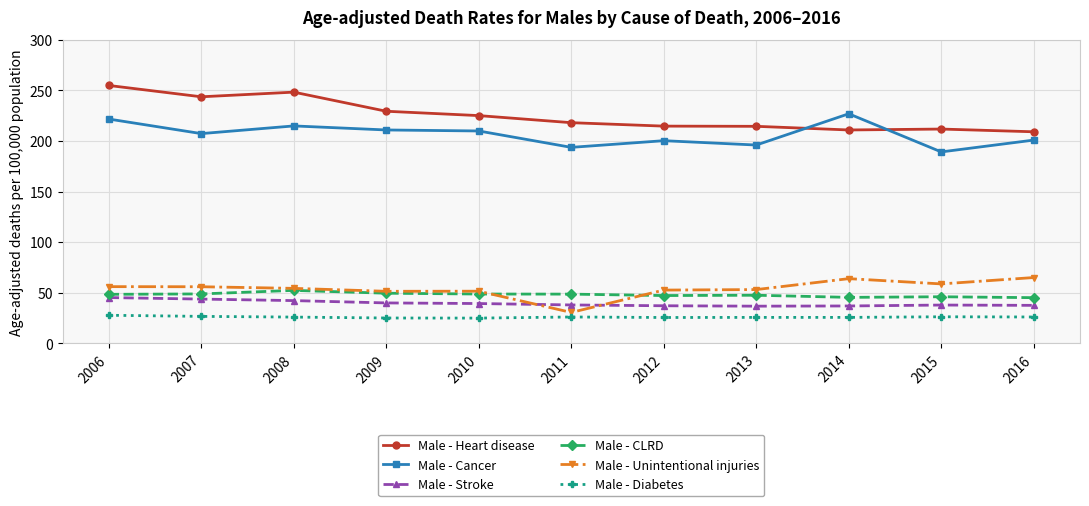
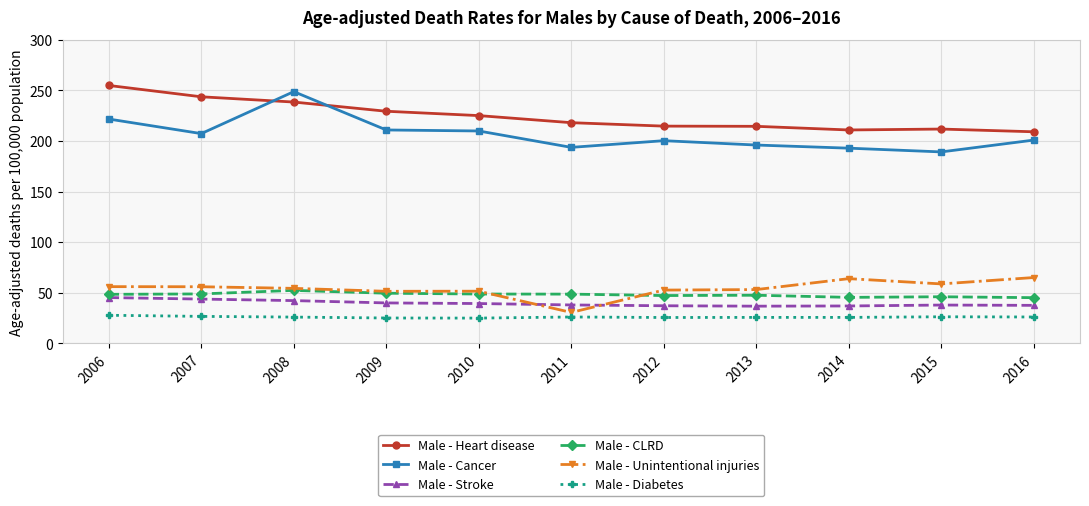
Male - Heart disease, 2008: 248 -> 239
Male - Cancer, 2008: 215 -> 249
Male - Cancer, 2014: 227 -> 193
